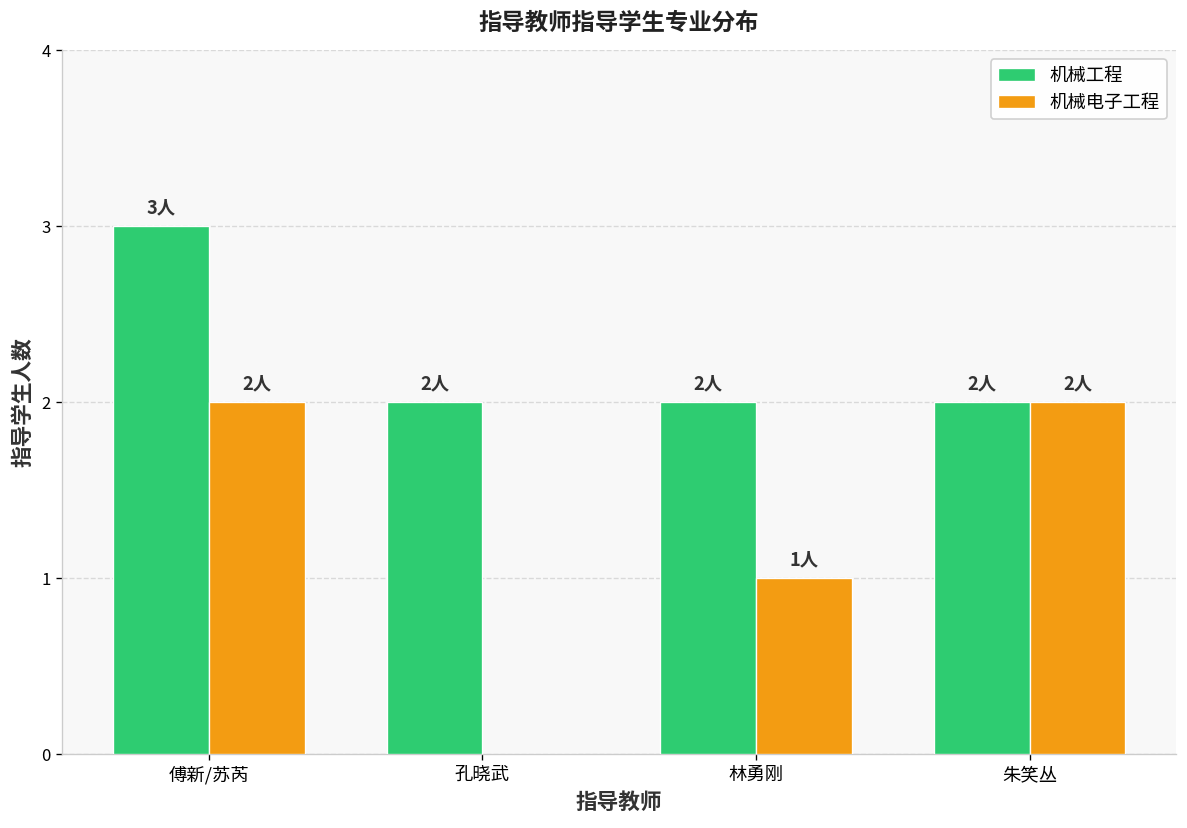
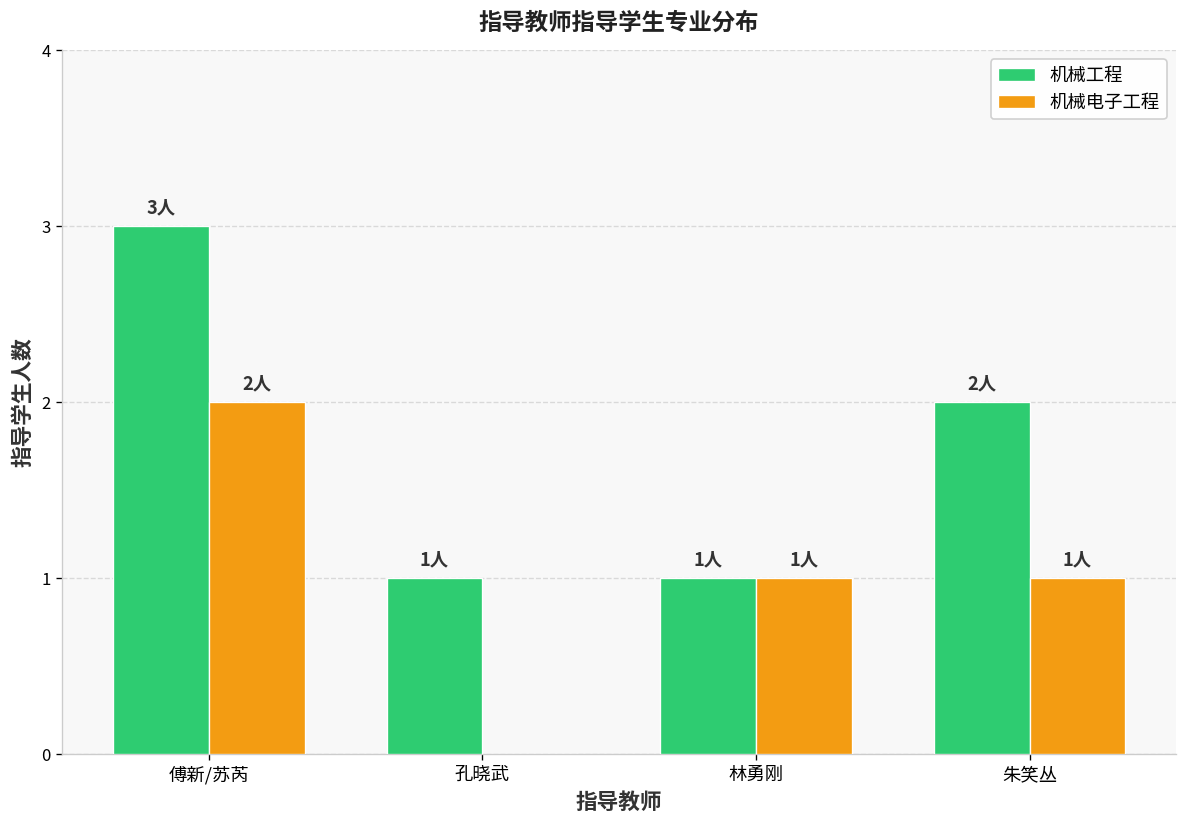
机械工程, 孔晓武: 2人 -> 1人
机械工程, 林勇刚: 2人 -> 1人
机械电子工程, 朱笑丛: 2人 -> 1人
